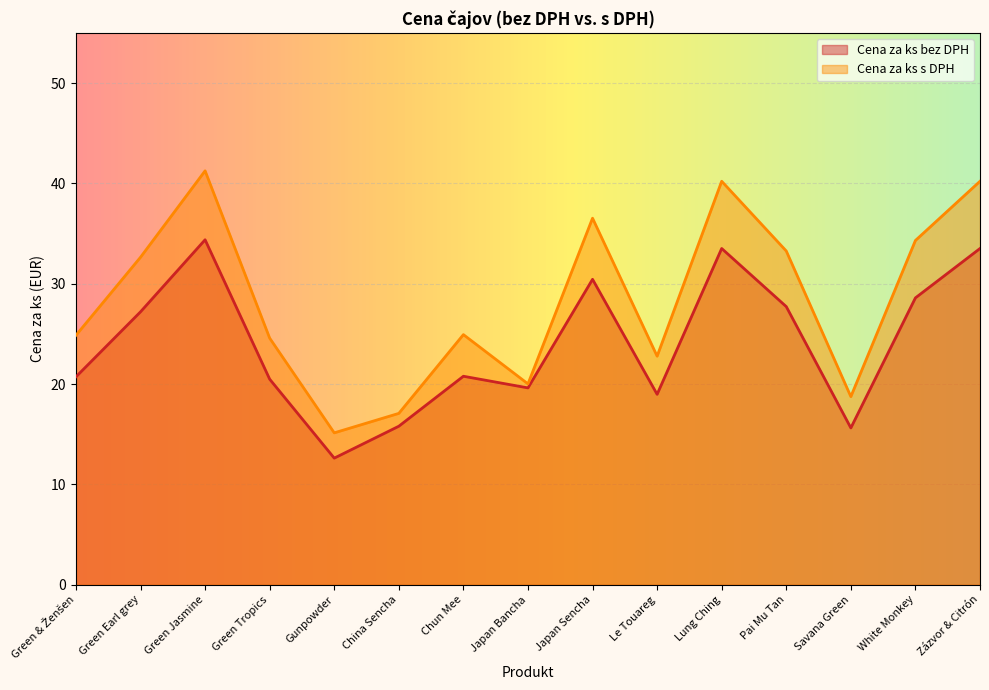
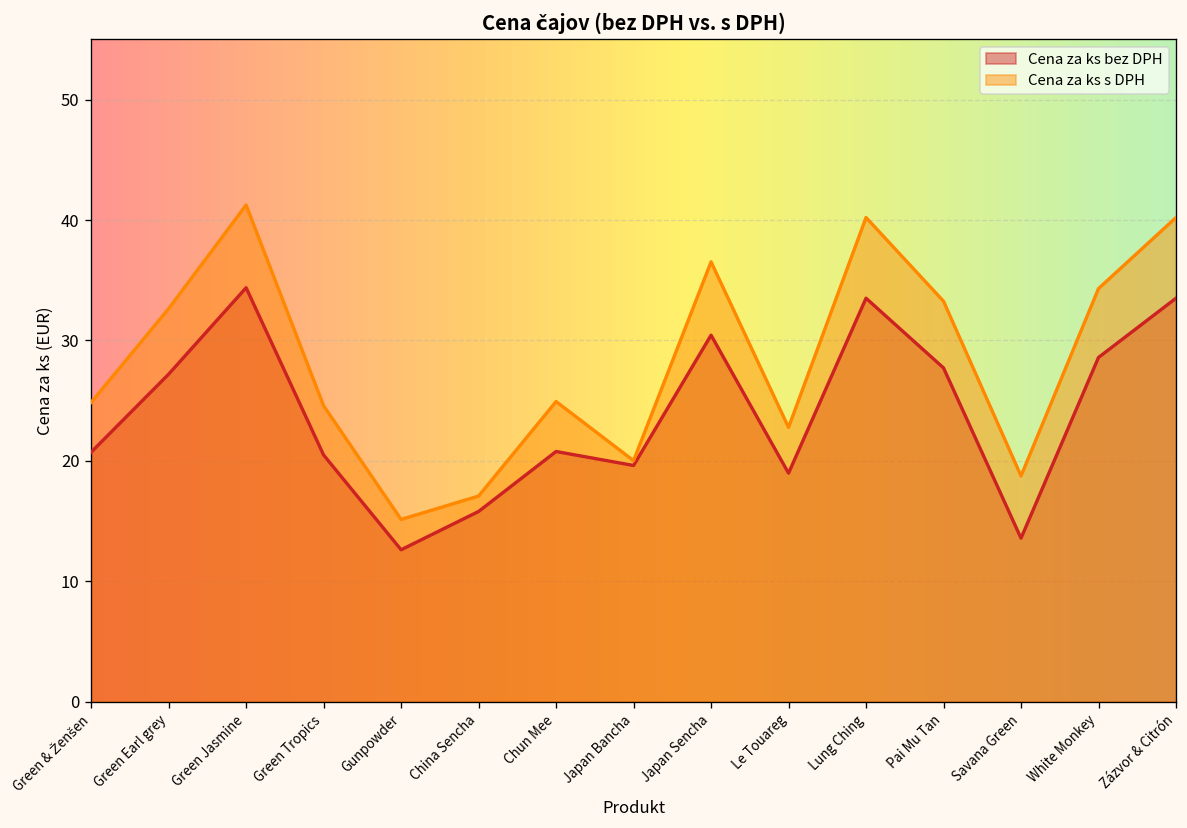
Cena za ks bez DPH, Savana Green: 15.6 -> 13.6
